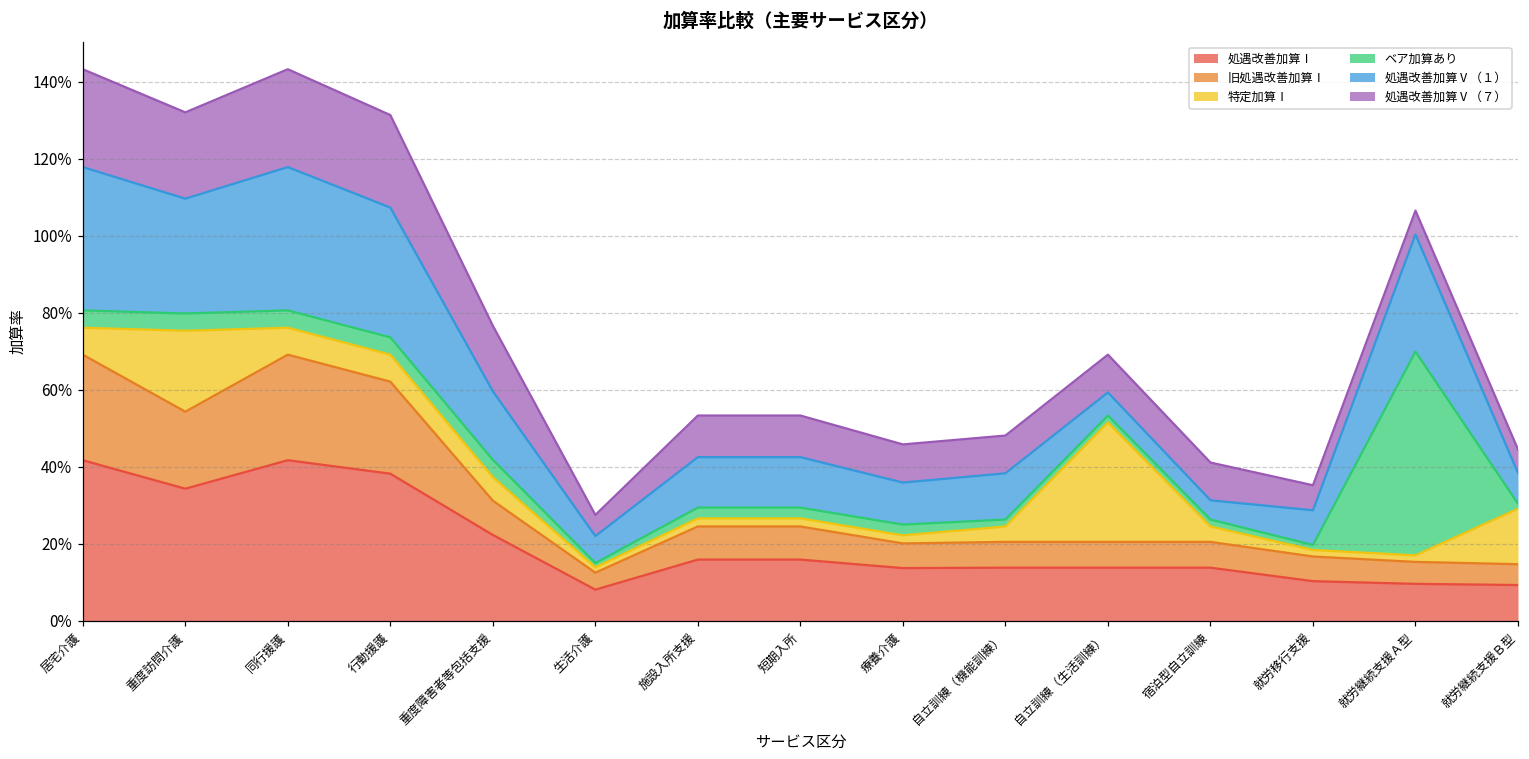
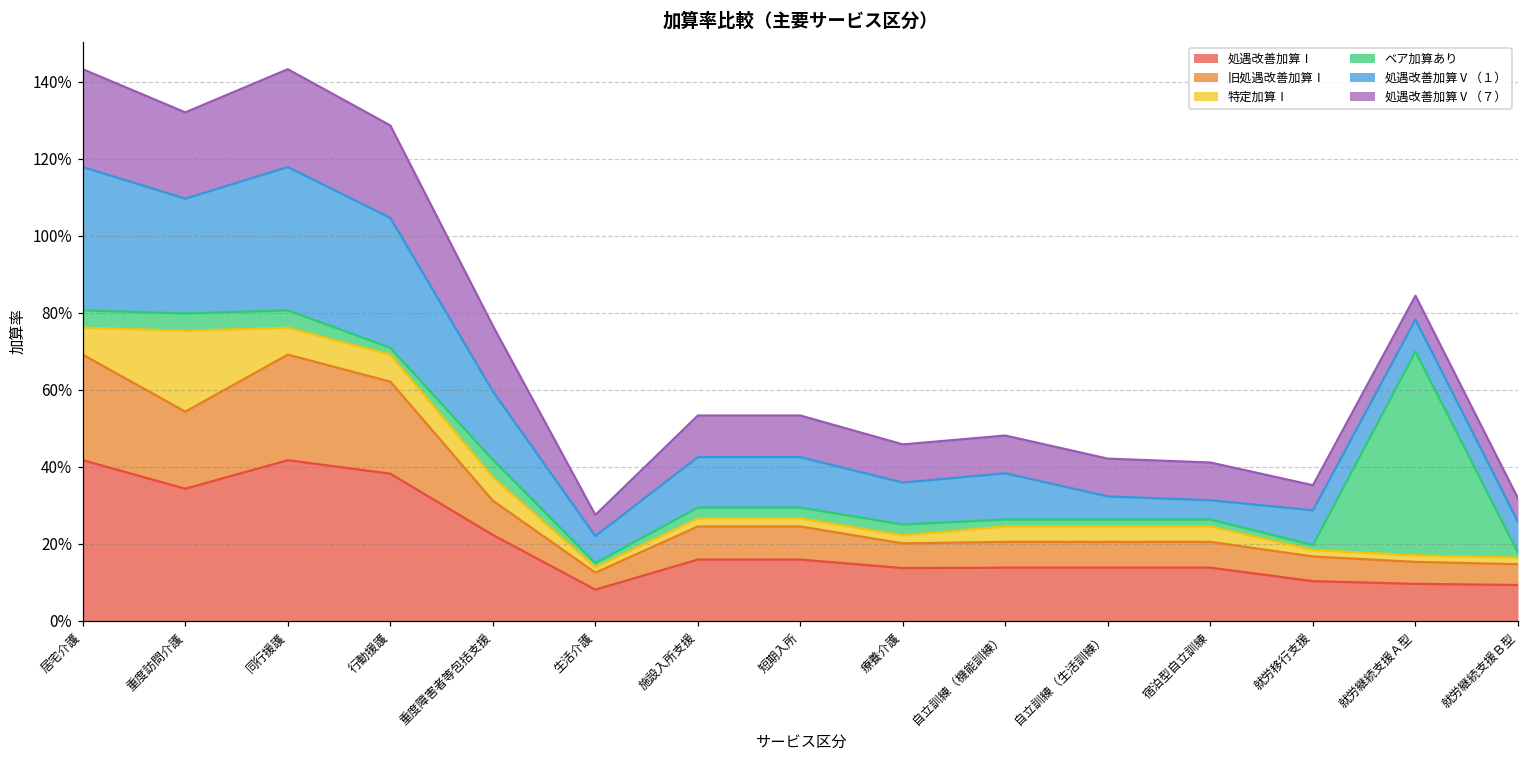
ベア加算あり, 行動援護: 5% -> 2%
特定加算Ⅰ, 自立訓練（生活訓練）: 31% -> 4%
処遇改善加算Ⅴ（１）, 就労継続支援Ａ型: 30% -> 8%
特定加算Ⅰ, 就労継続支援Ｂ型: 14% -> 2%
